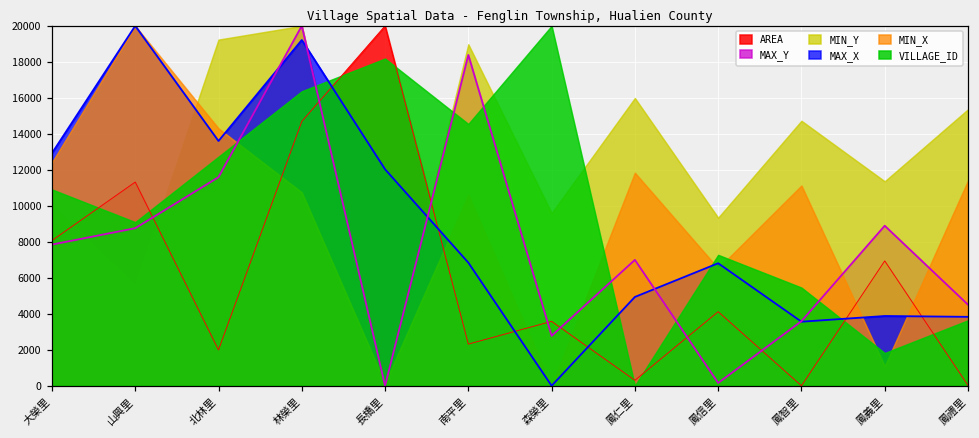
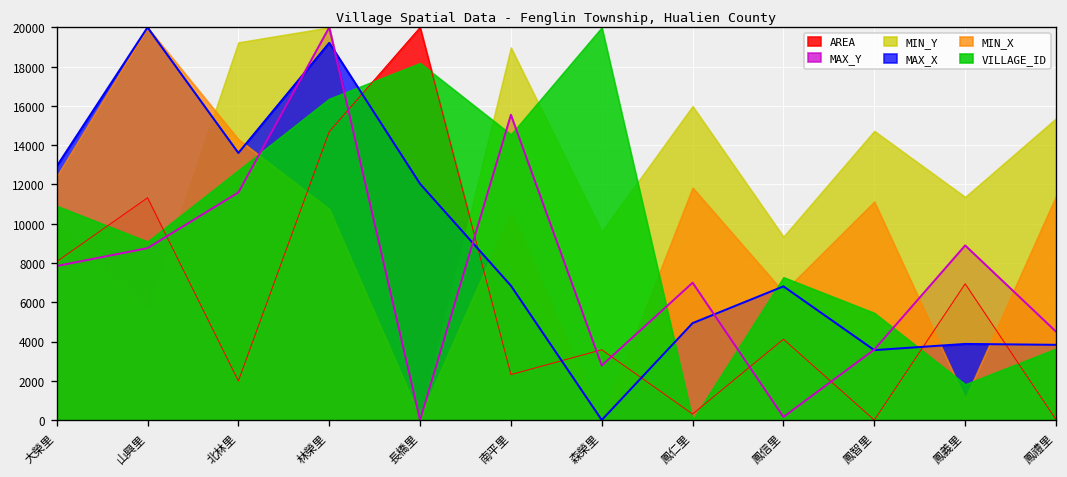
MAX_Y, 南平里: 18400 -> 15500
